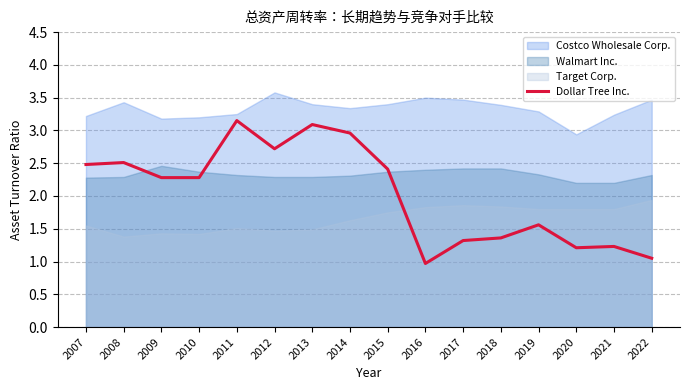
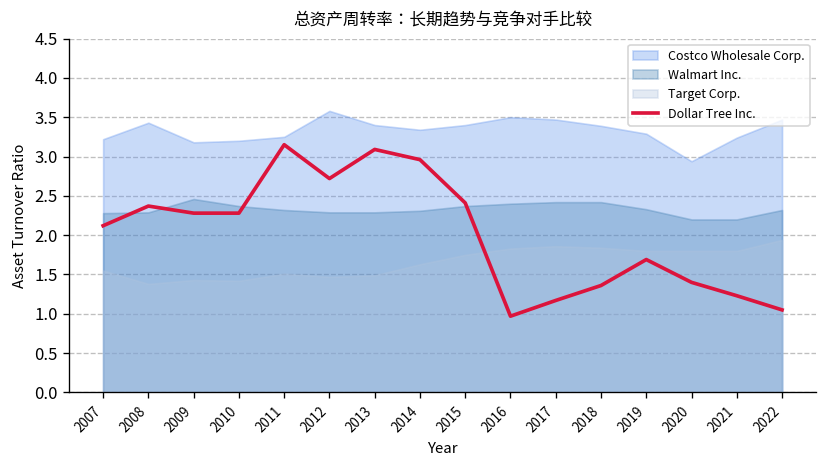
Dollar Tree Inc., 2007: 2.5 -> 2.1
Dollar Tree Inc., 2008: 2.5 -> 2.4
Dollar Tree Inc., 2017: 1.3 -> 1.2
Dollar Tree Inc., 2019: 1.6 -> 1.7
Dollar Tree Inc., 2020: 1.2 -> 1.4
